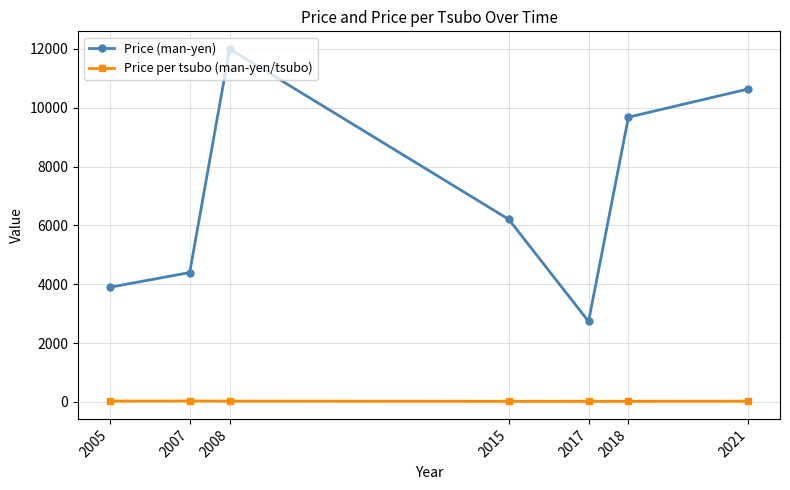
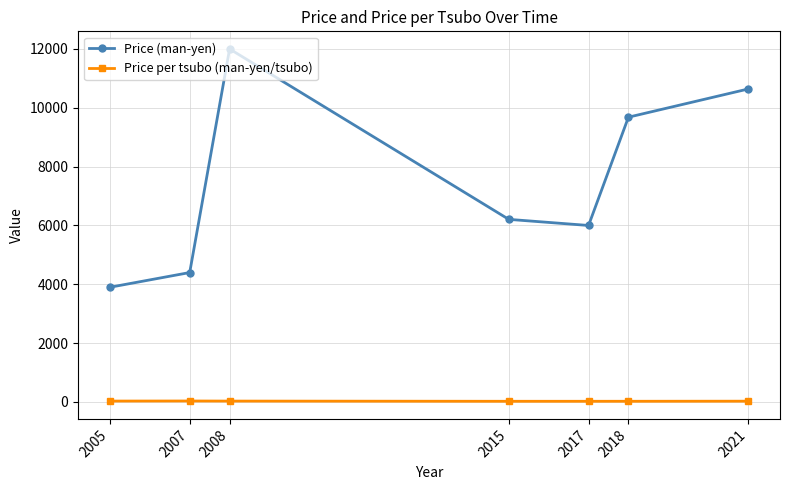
Price (man-yen), 2017: 2700 -> 6000
